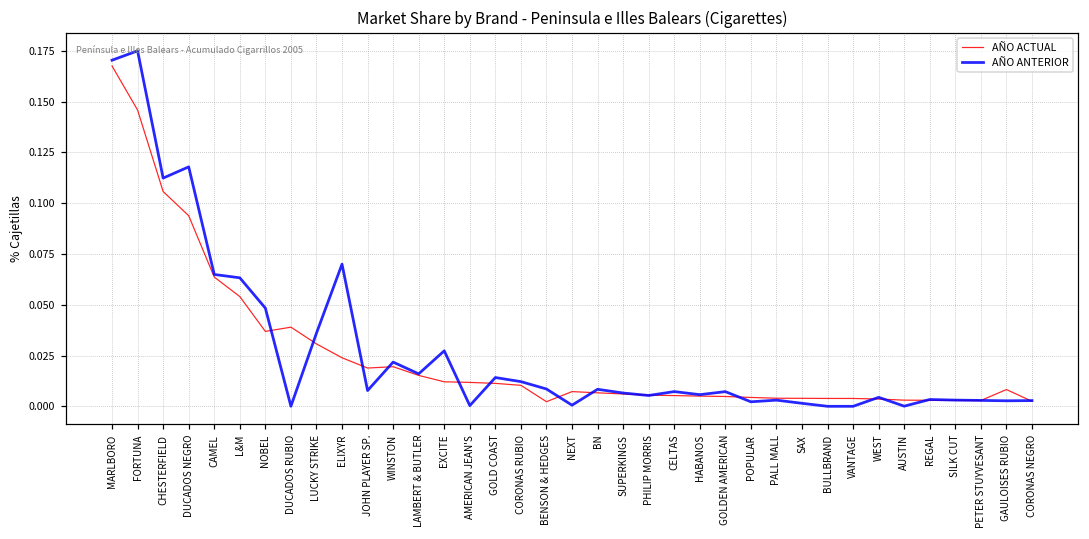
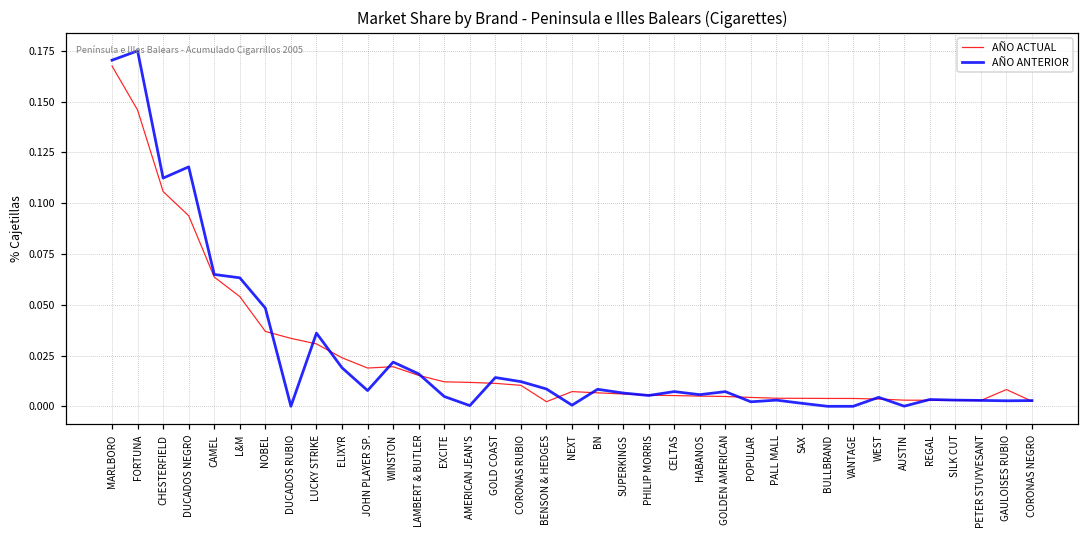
AÑO ACTUAL, DUCADOS RUBIO: 0.039 -> 0.033
AÑO ANTERIOR, ELIXYR: 0.070 -> 0.019
AÑO ANTERIOR, EXCITE: 0.027 -> 0.005
